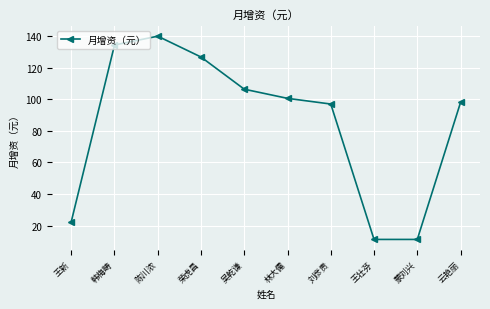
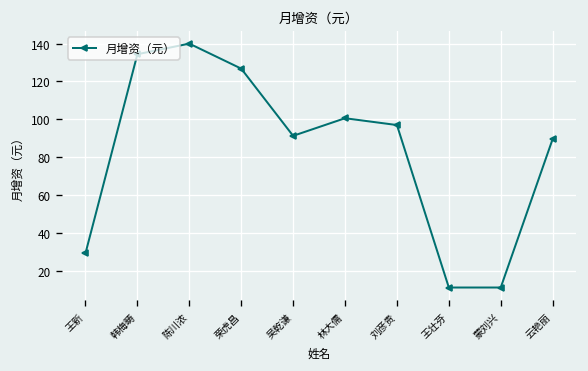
王新: 22 -> 29
吴乾谦: 106 -> 91
云艳丽: 98 -> 90
